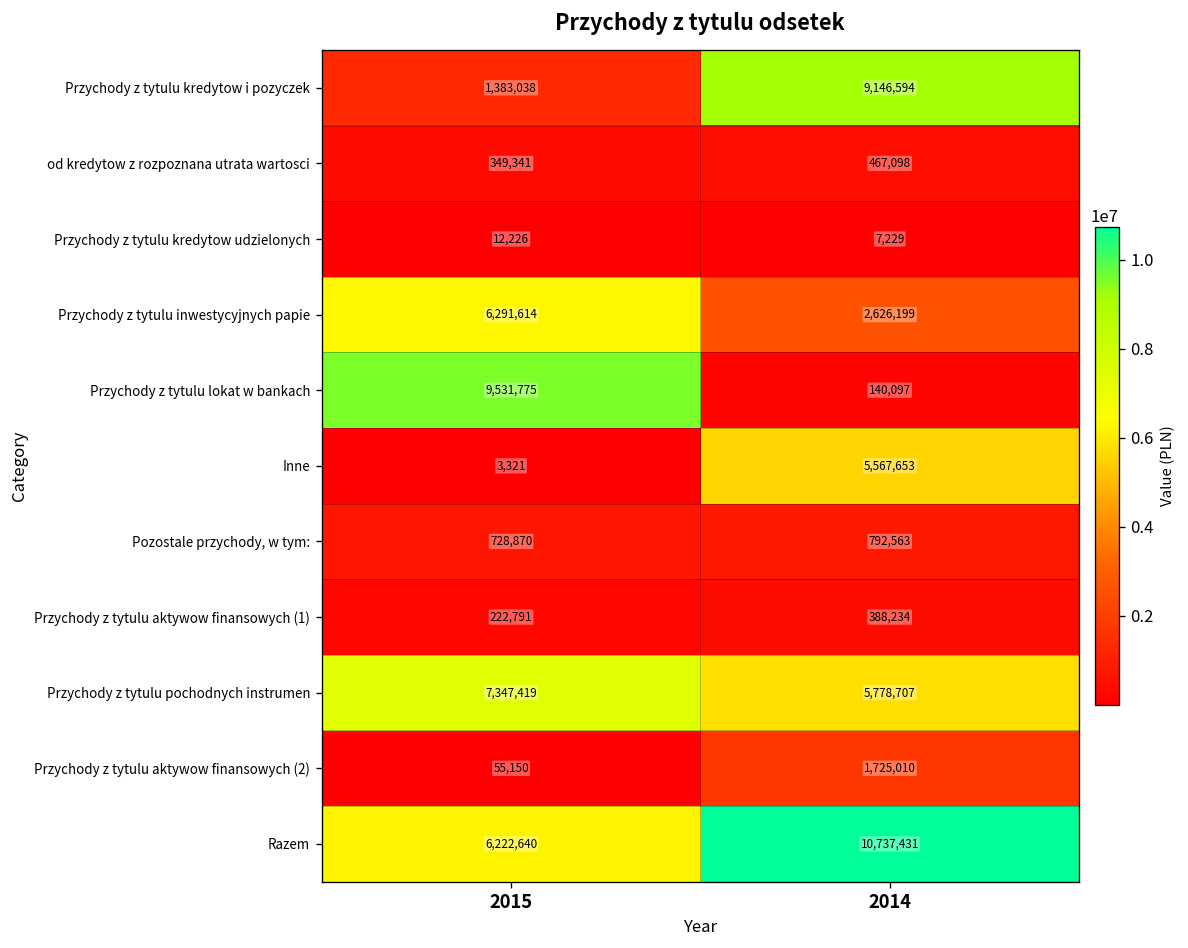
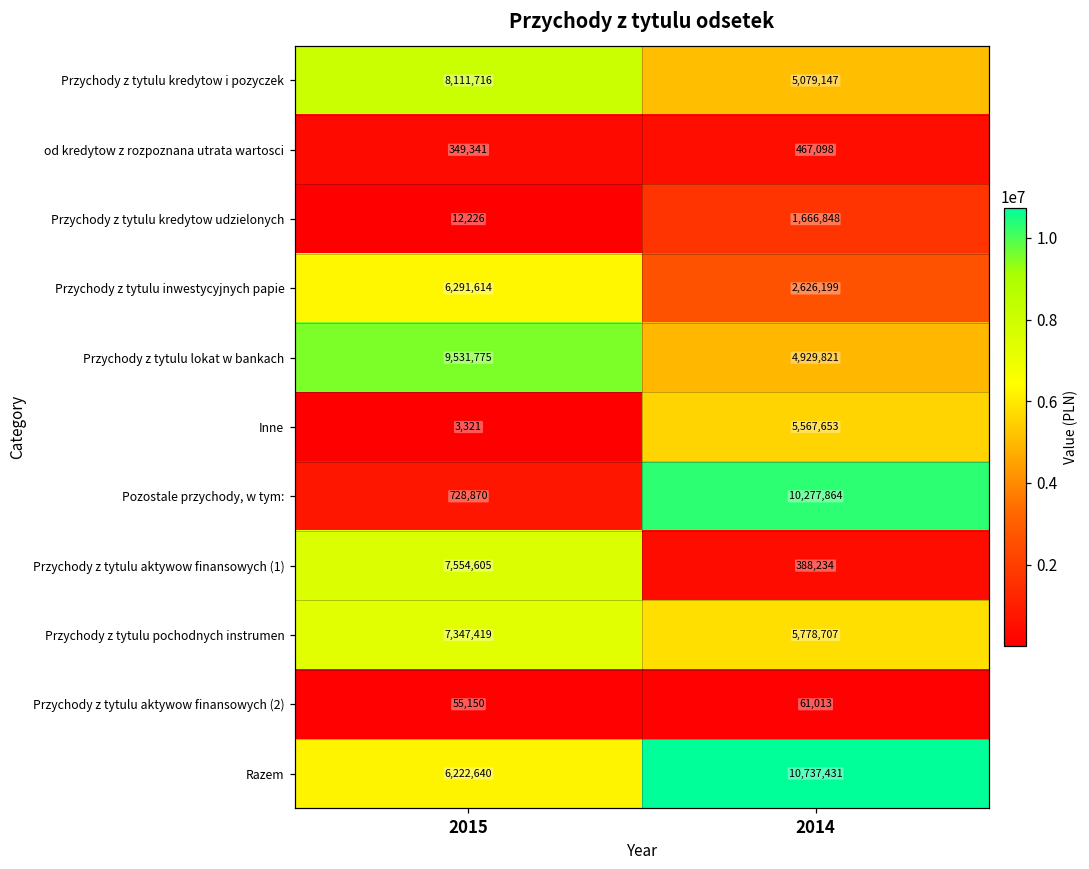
Przychody z tytulu kredytow i pozyczek, 2015: 1,383,038 -> 8,111,716
Przychody z tytulu kredytow i pozyczek, 2014: 9,146,594 -> 5,079,147
Przychody z tytulu kredytow udzielonych, 2014: 7,229 -> 1,666,848
Przychody z tytulu lokat w bankach, 2014: 140,097 -> 4,929,821
Pozostale przychody, w tym:, 2014: 792,563 -> 10,277,864
Przychody z tytulu aktywow finansowych (1), 2015: 222,791 -> 7,554,605
Przychody z tytulu aktywow finansowych (2), 2014: 1,725,010 -> 61,013
